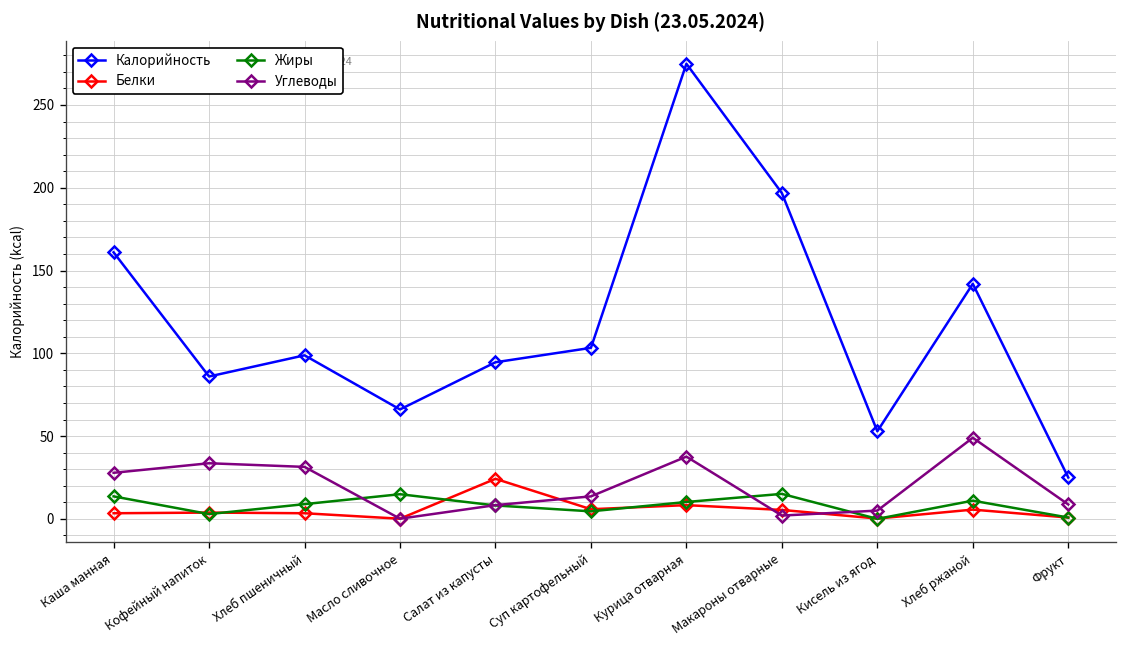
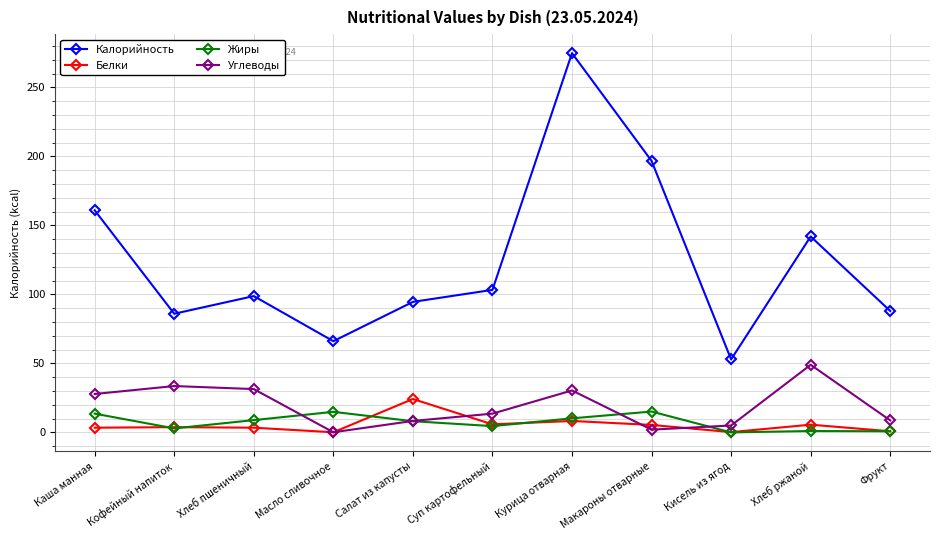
Углеводы, Курица отварная: 38 -> 30
Жиры, Хлеб ржаной: 11 -> 1
Калорийность, Фрукт: 25 -> 88
